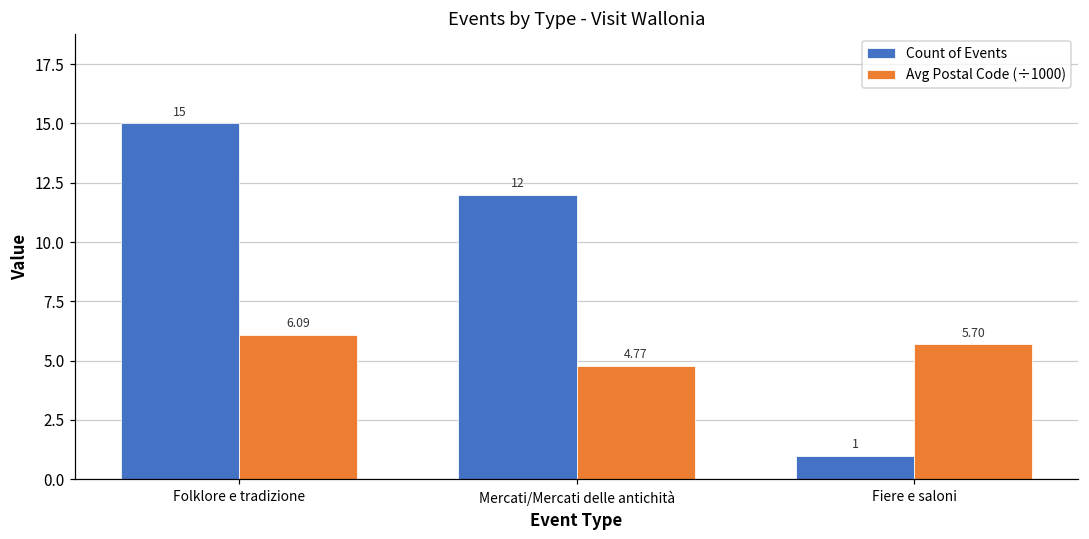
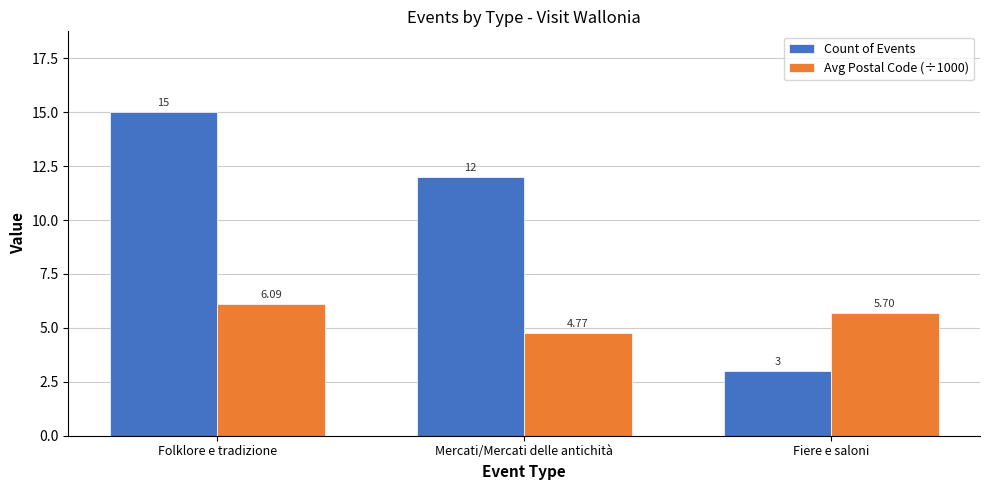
Count of Events, Fiere e saloni: 1 -> 3
